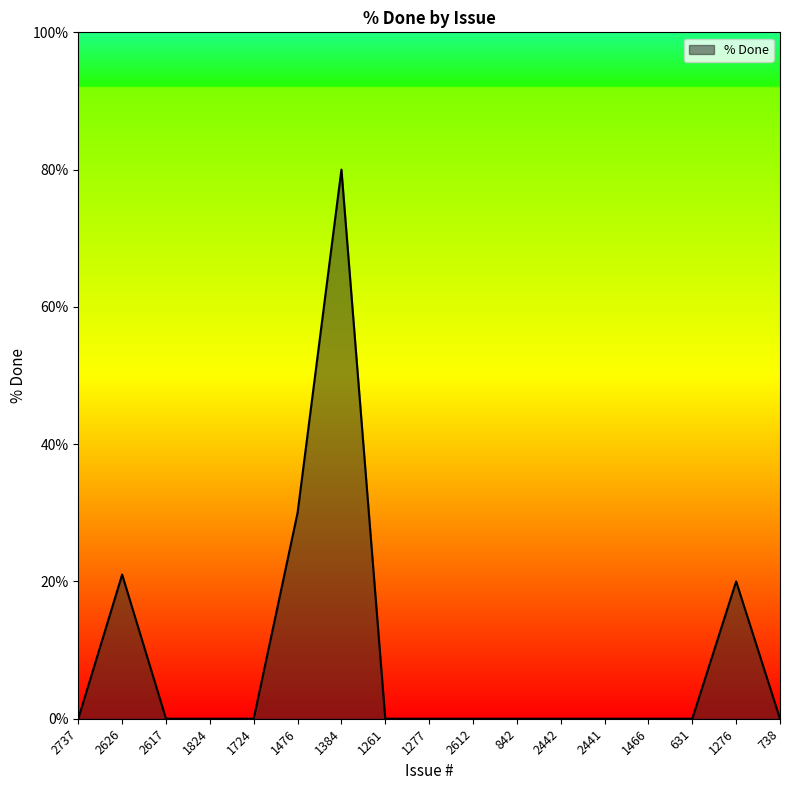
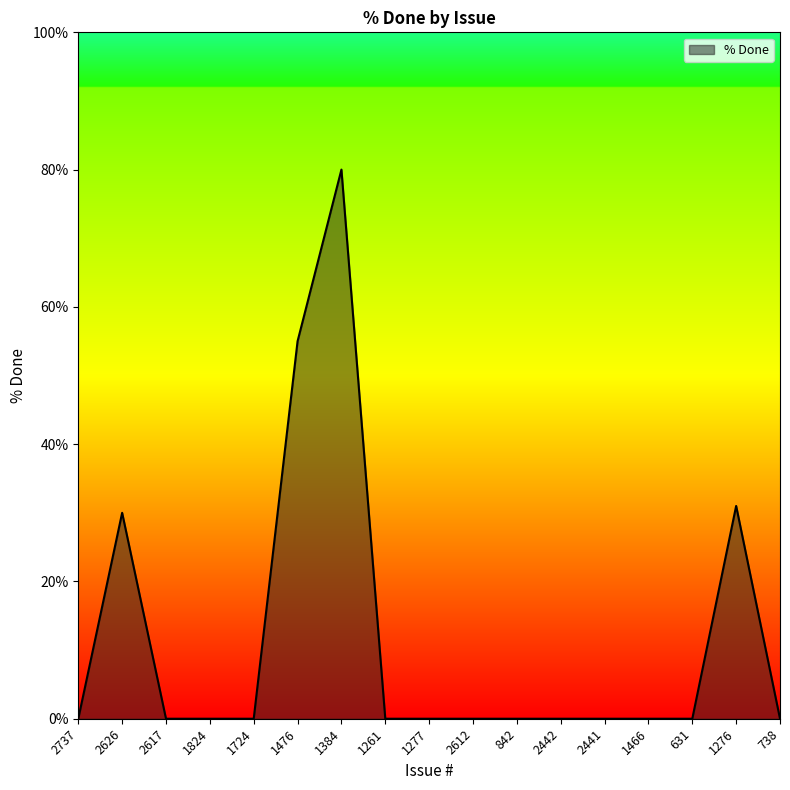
2626: 21% -> 30%
1476: 30% -> 55%
1276: 20% -> 31%
